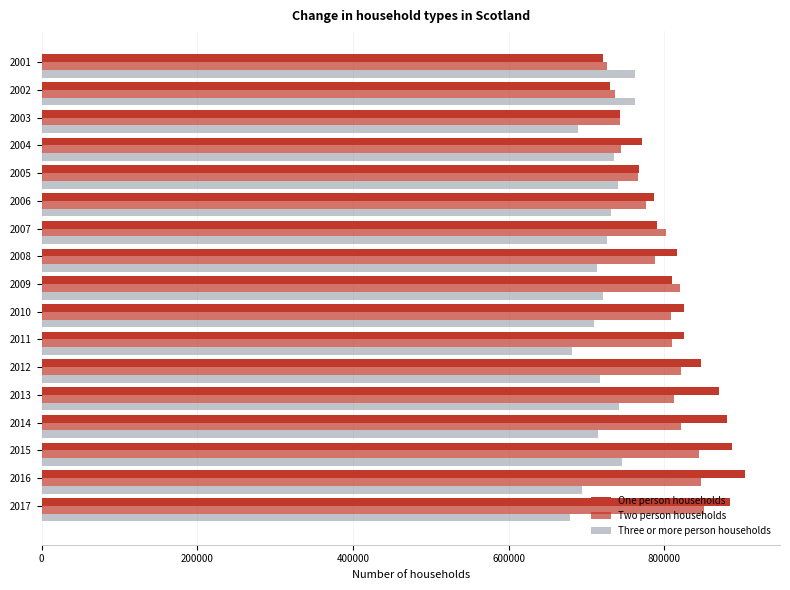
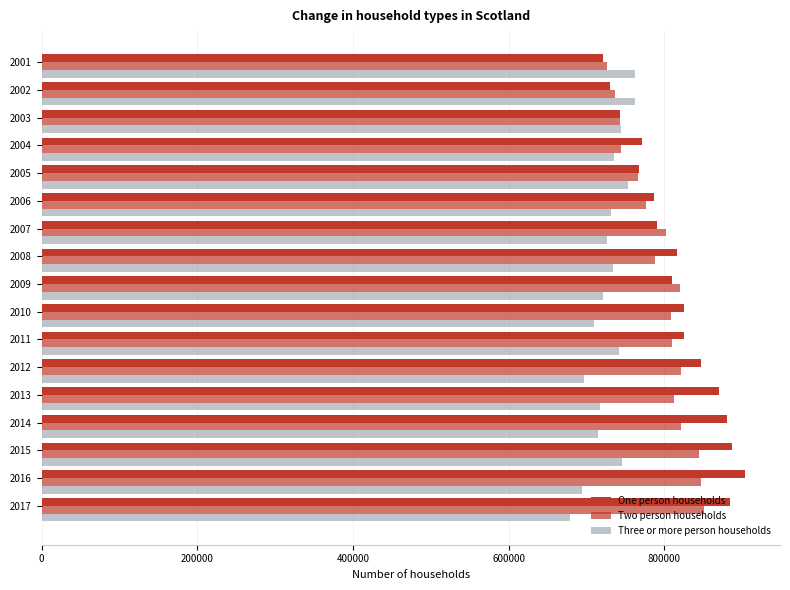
Three or more person households, 2003: 690000 -> 740000
Three or more person households, 2005: 740000 -> 750000
Three or more person households, 2008: 710000 -> 730000
Three or more person households, 2011: 680000 -> 740000
Three or more person households, 2012: 720000 -> 700000
Three or more person households, 2013: 740000 -> 720000
